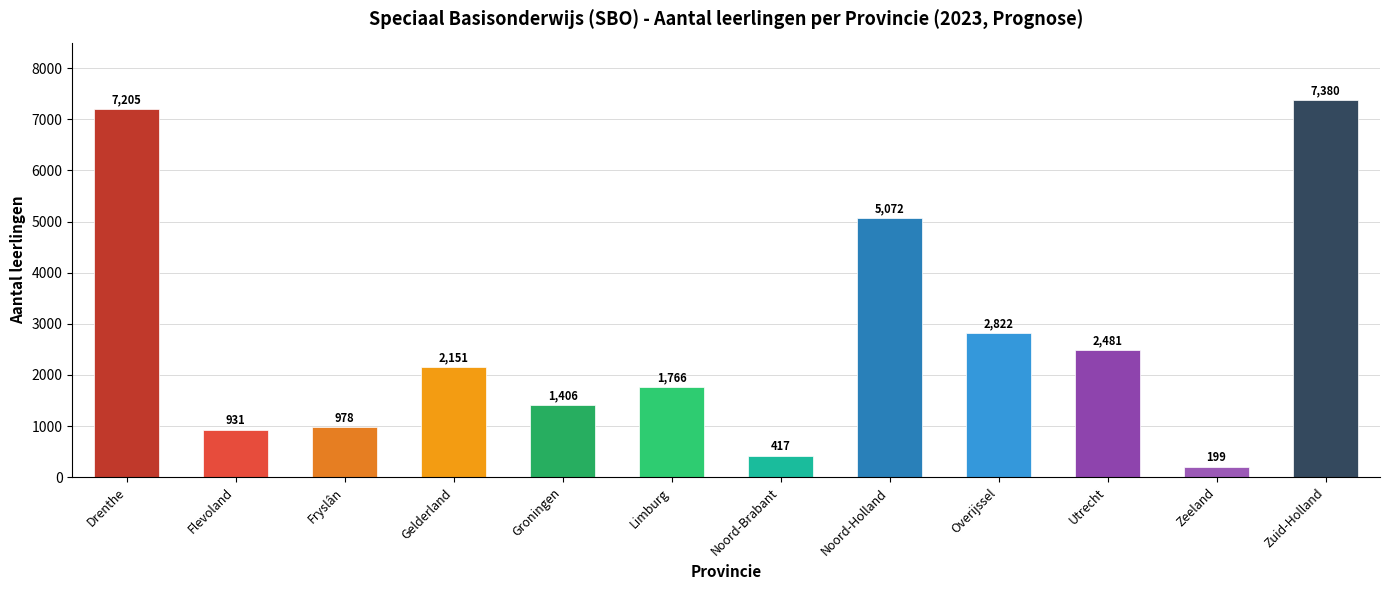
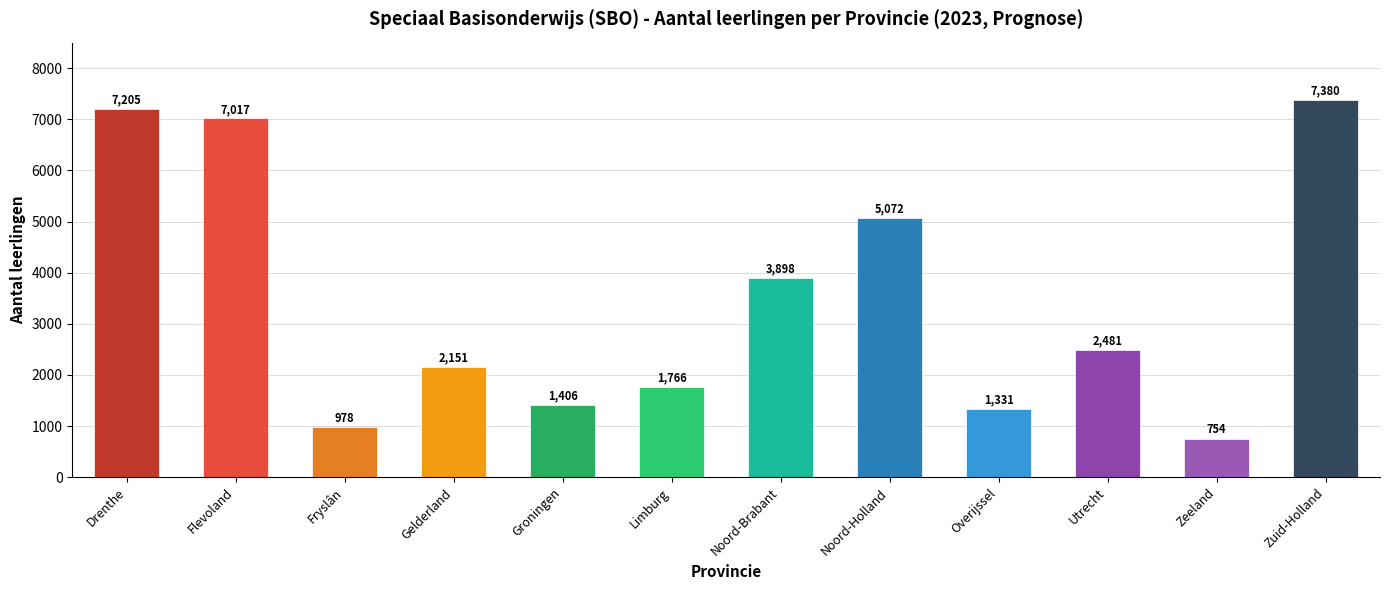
Flevoland: 931 -> 7,017
Noord-Brabant: 417 -> 3,898
Overijssel: 2,822 -> 1,331
Zeeland: 199 -> 754
